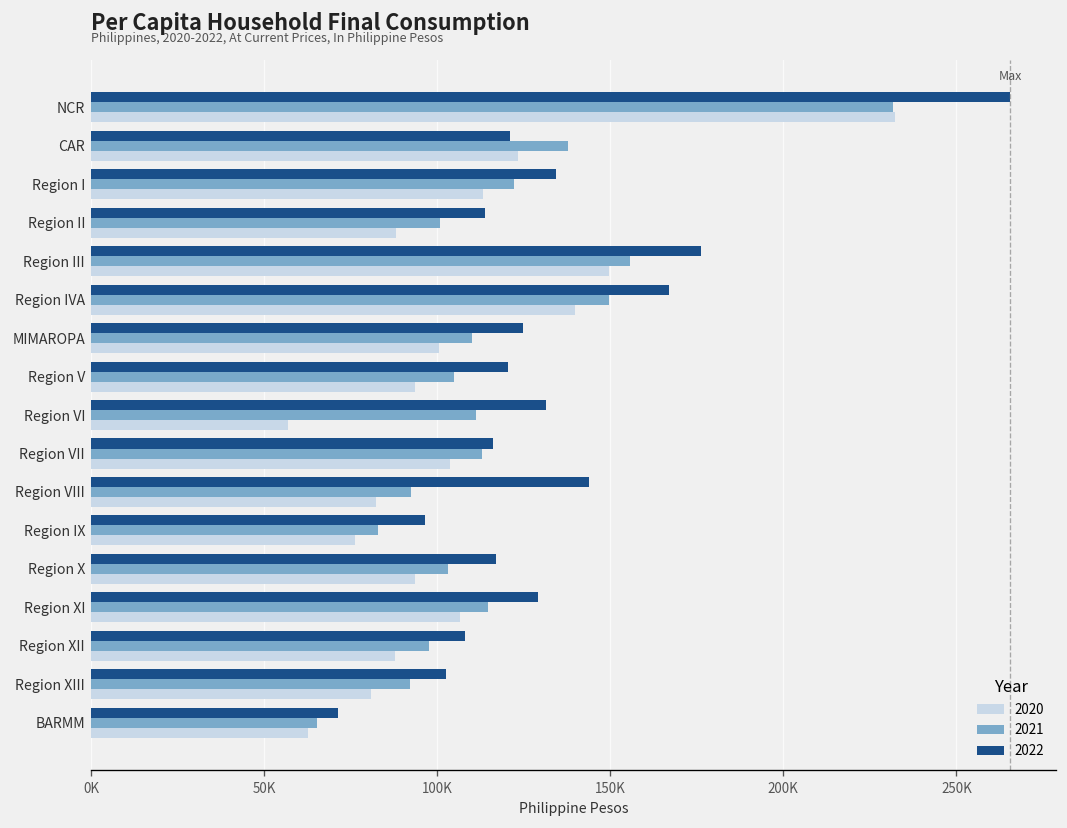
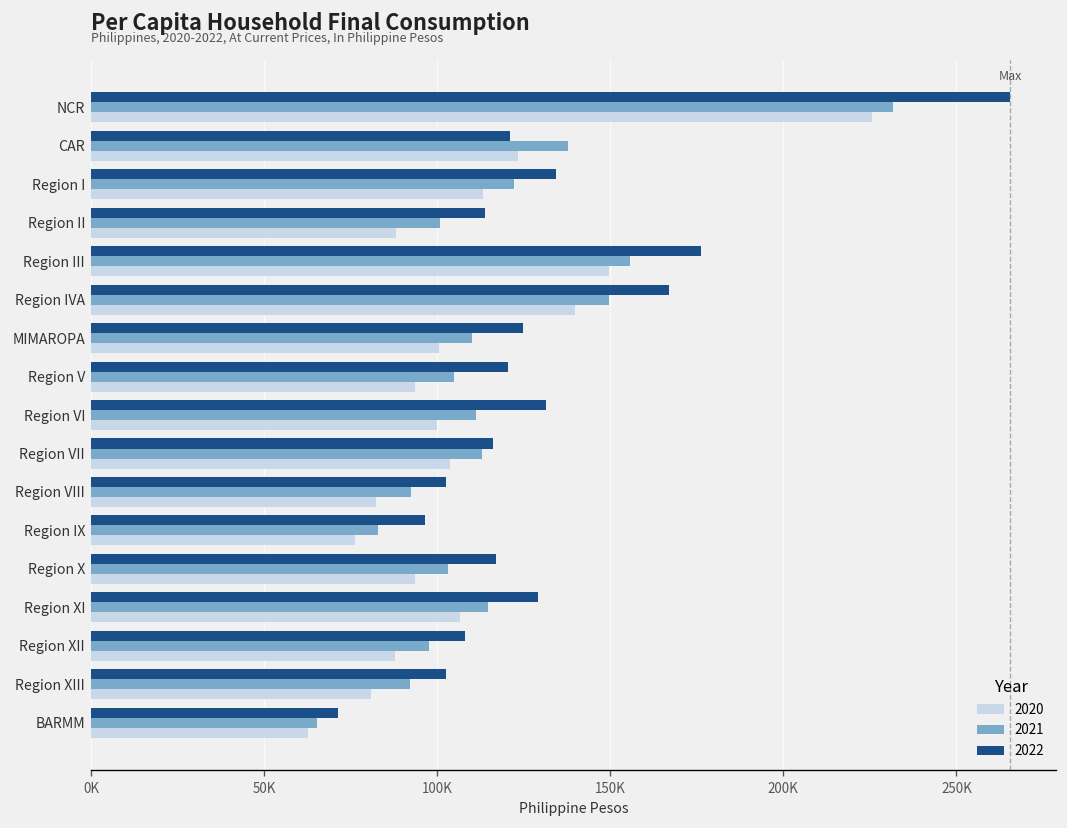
2020, NCR: 232000 -> 226000
2020, Region VI: 57000 -> 100000
2022, Region VIII: 144000 -> 103000
